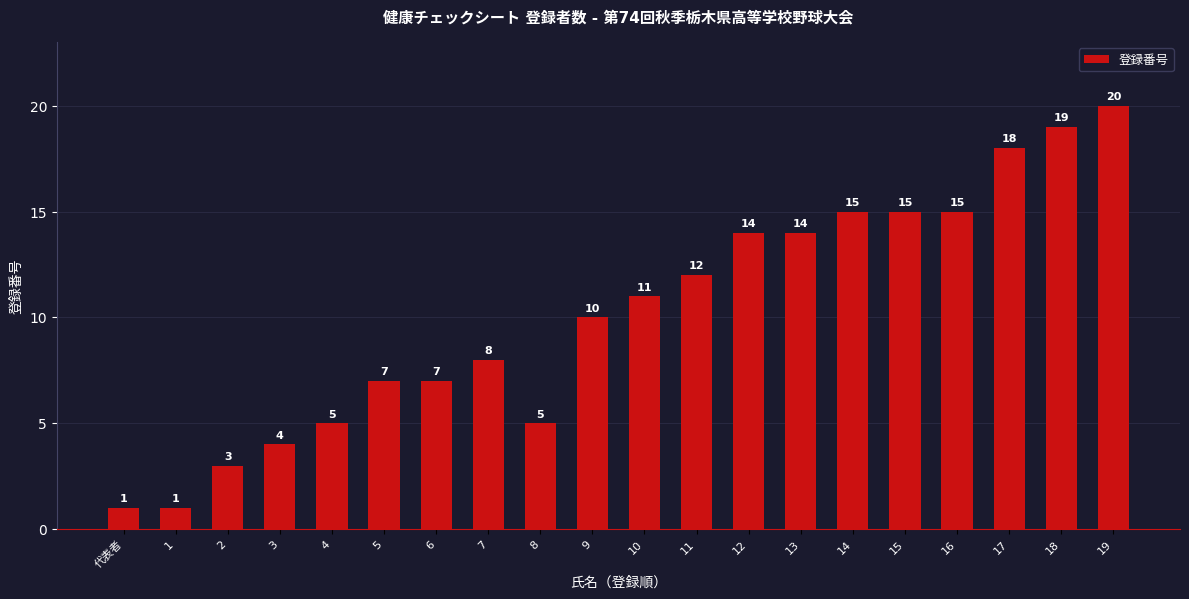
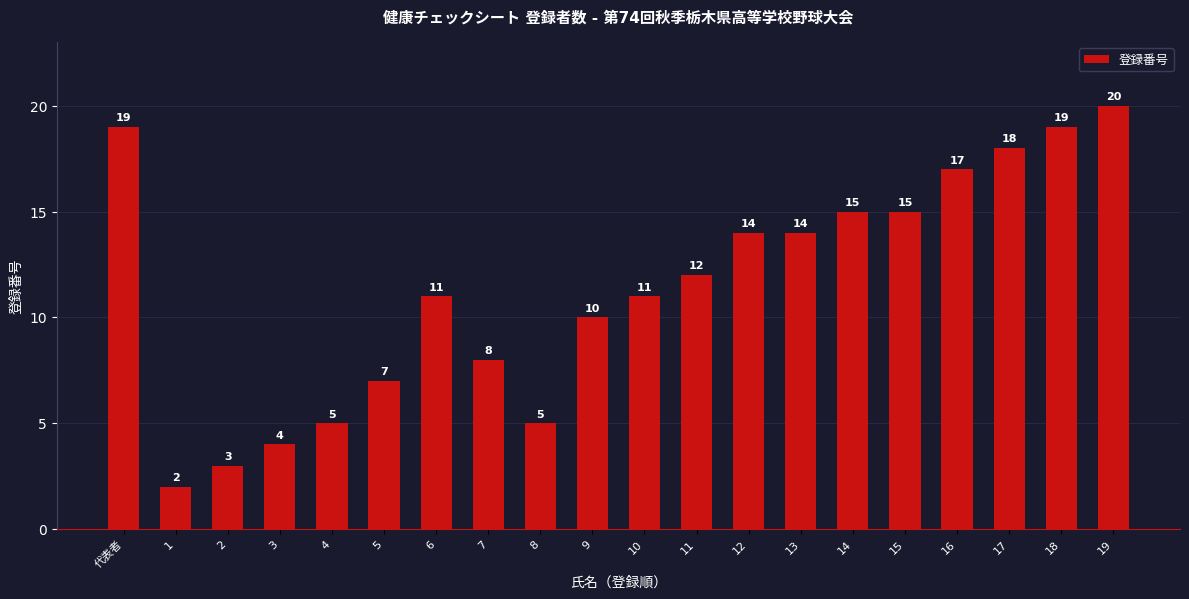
代表者: 1 -> 19
1: 1 -> 2
6: 7 -> 11
16: 15 -> 17
